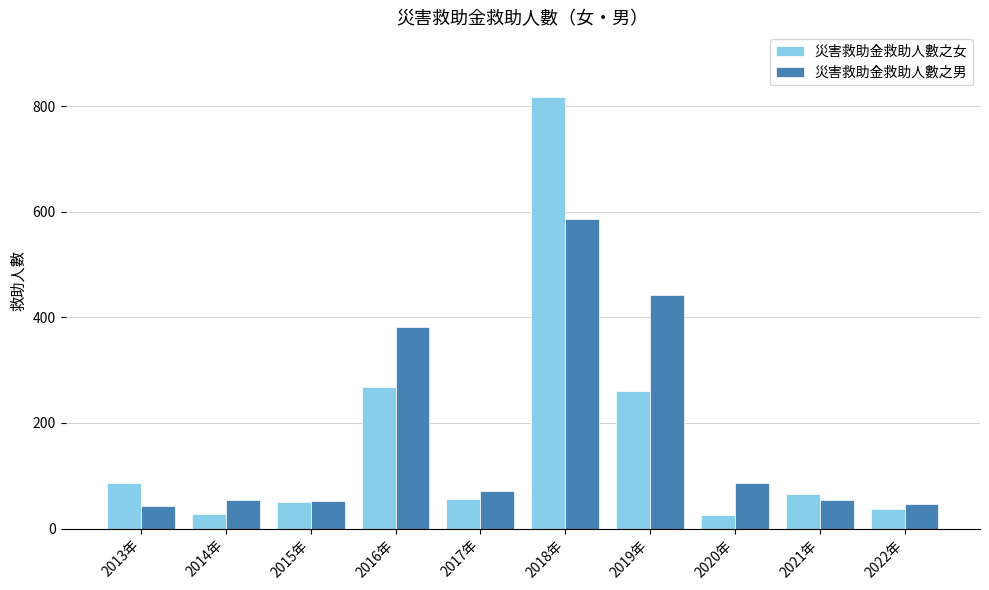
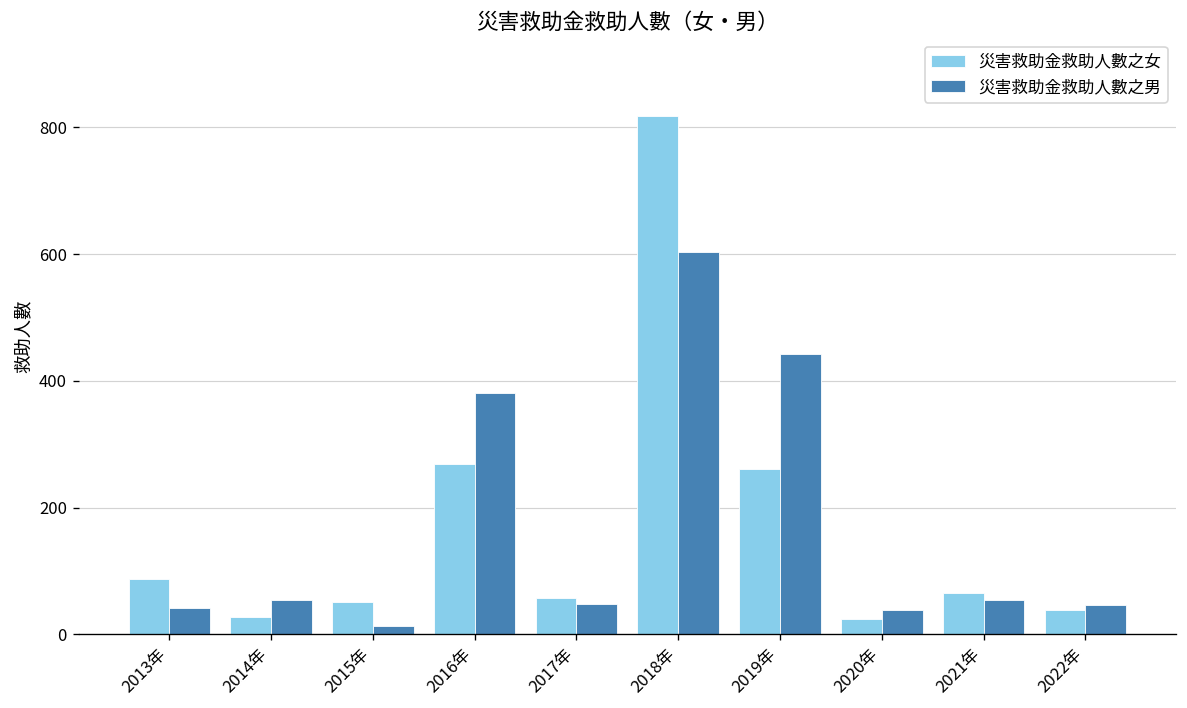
災害救助金救助人數之男, 2015年: 50 -> 10
災害救助金救助人數之男, 2017年: 70 -> 50
災害救助金救助人數之男, 2018年: 590 -> 600
災害救助金救助人數之男, 2020年: 90 -> 40
